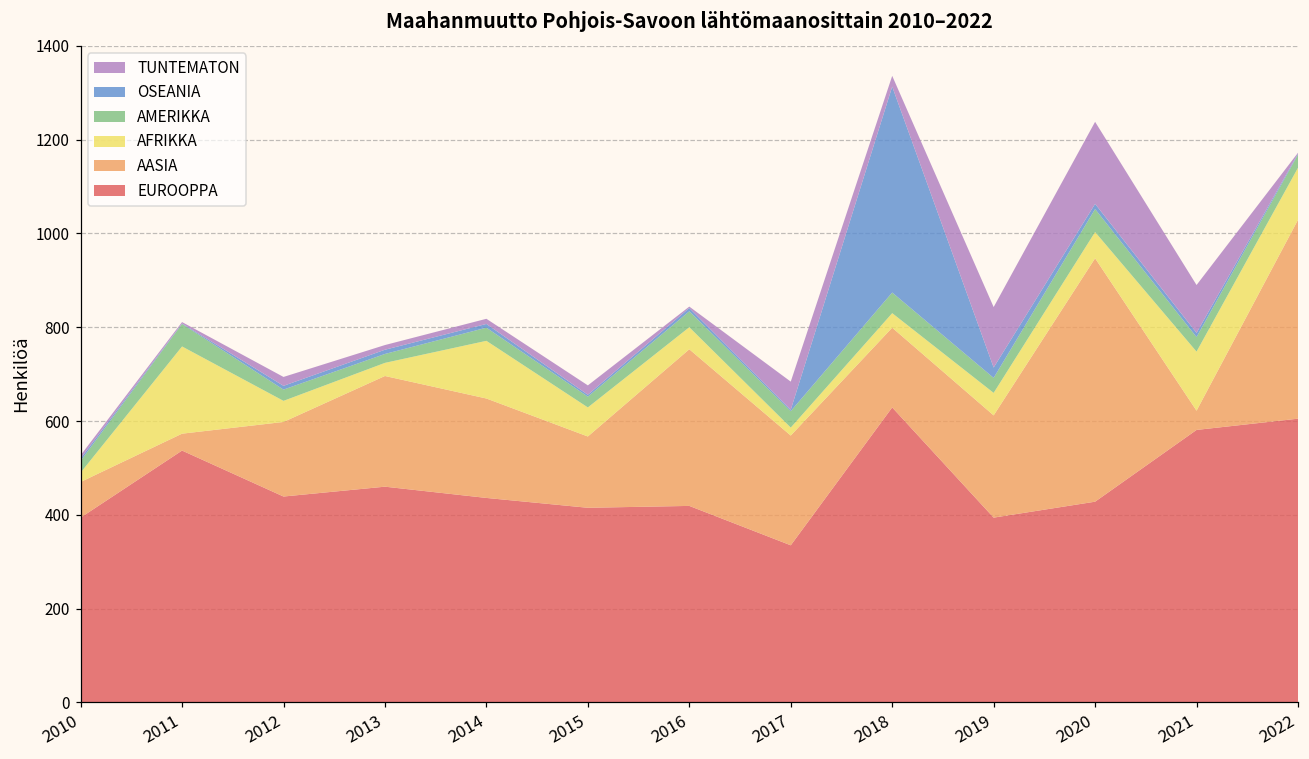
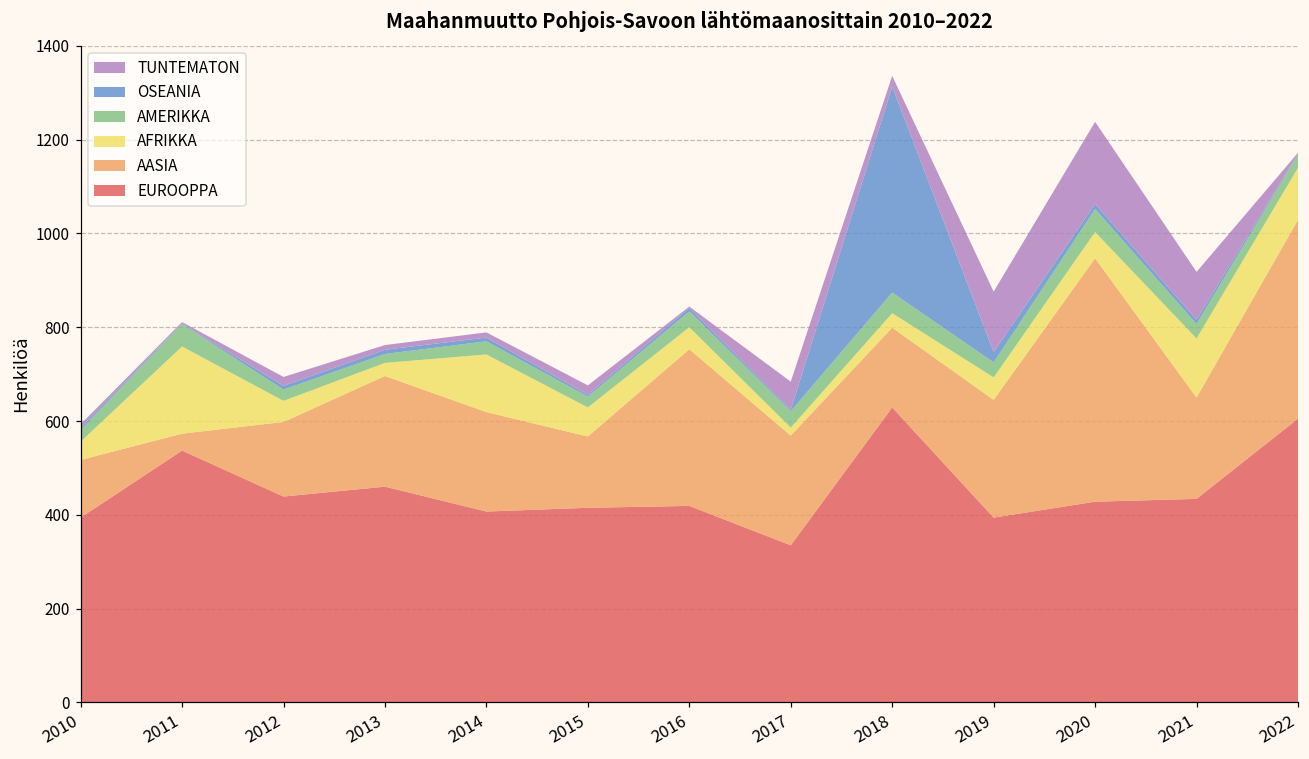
AASIA, 2010: 80 -> 120
AFRIKKA, 2010: 20 -> 40
EUROOPPA, 2014: 440 -> 410
AASIA, 2019: 220 -> 250
EUROOPPA, 2021: 580 -> 430
AASIA, 2021: 40 -> 220
